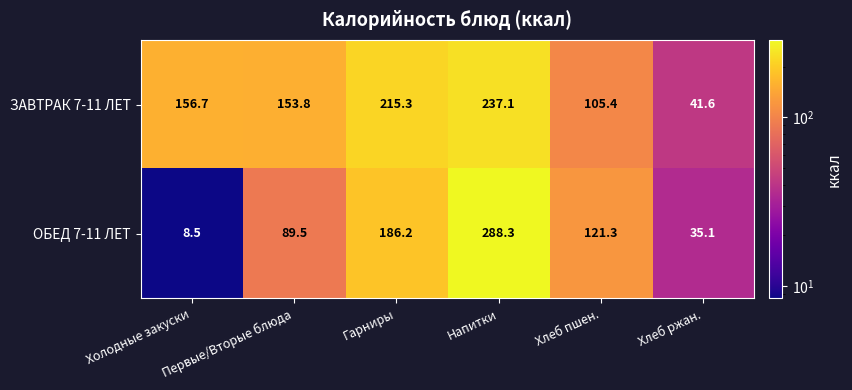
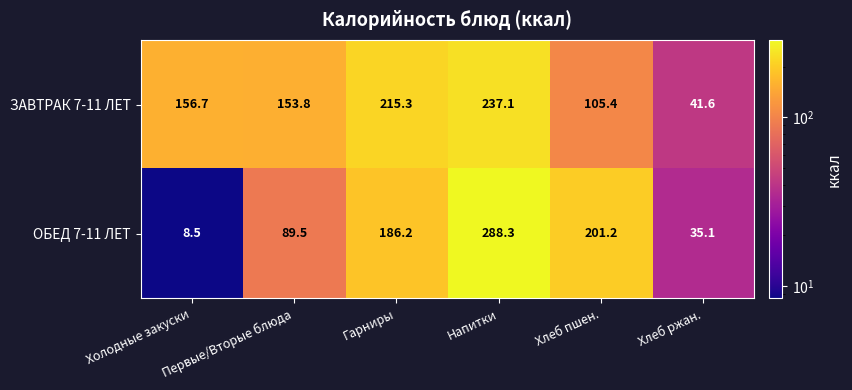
ОБЕД 7-11 ЛЕТ, Хлеб пшен.: 121.3 -> 201.2
